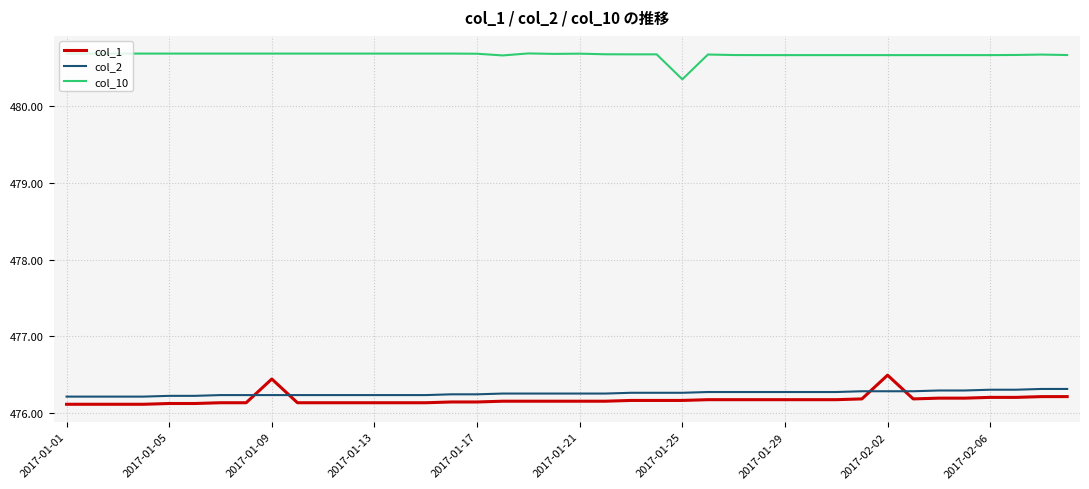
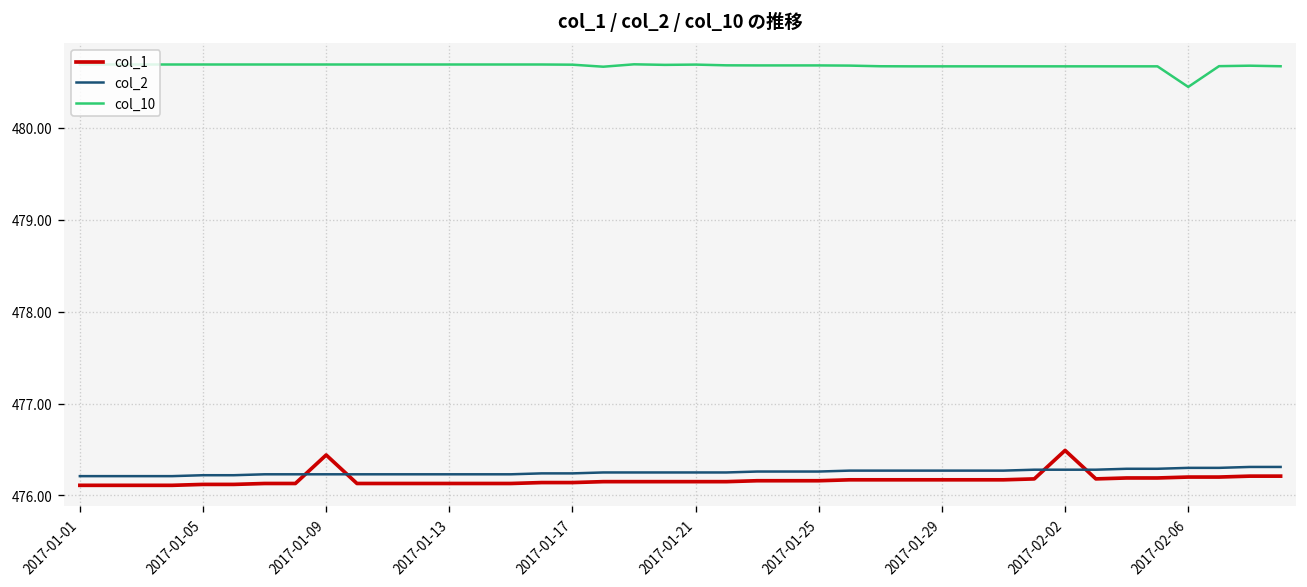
col_10, 2017-01-25: 480.4 -> 480.7
col_10, 2017-02-06: 480.7 -> 480.4
